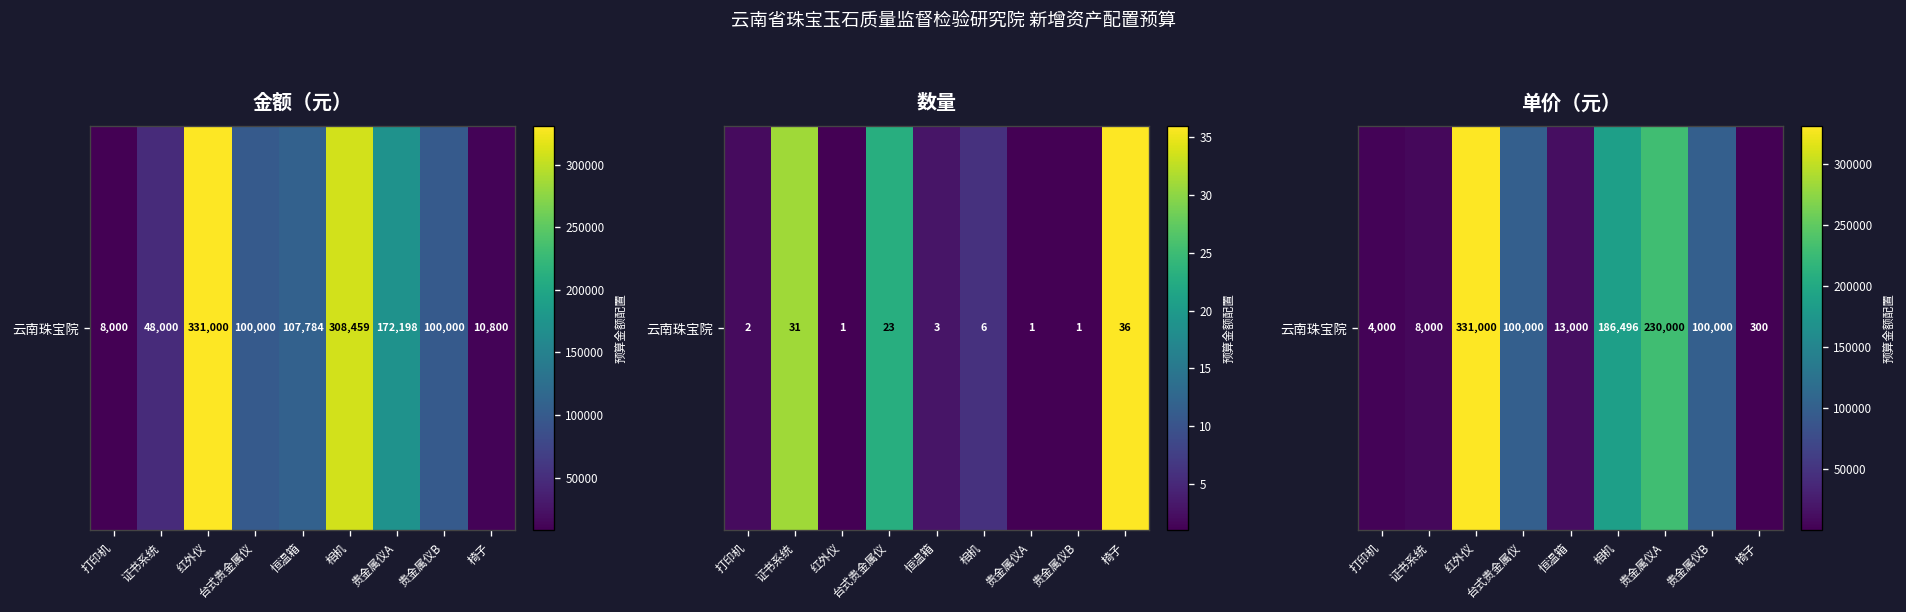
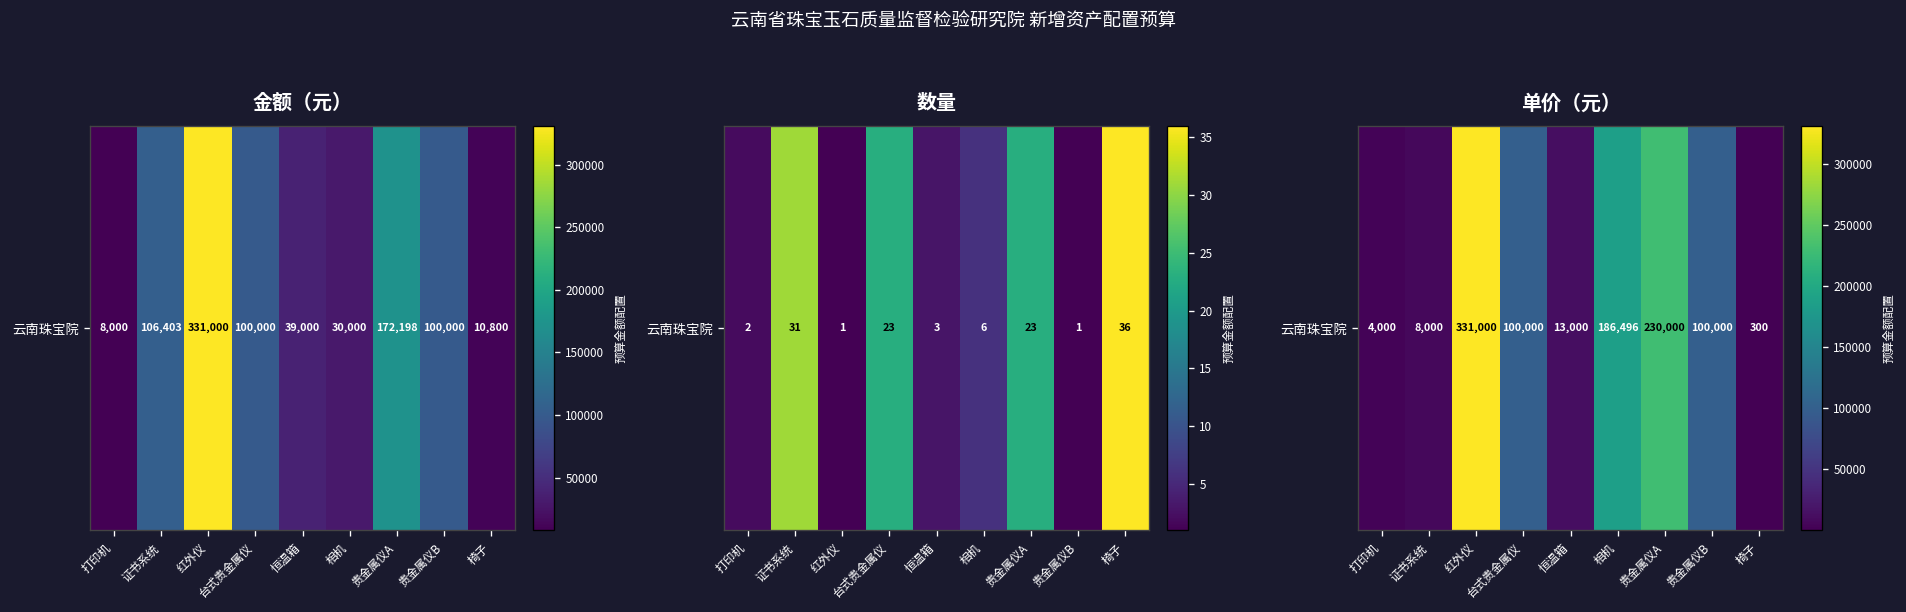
金额（元）, 云南珠宝院, 证书系统: 48,000 -> 106,403
金额（元）, 云南珠宝院, 恒温箱: 107,784 -> 39,000
金额（元）, 云南珠宝院, 相机: 308,459 -> 30,000
数量, 云南珠宝院, 贵金属仪A: 1 -> 23
